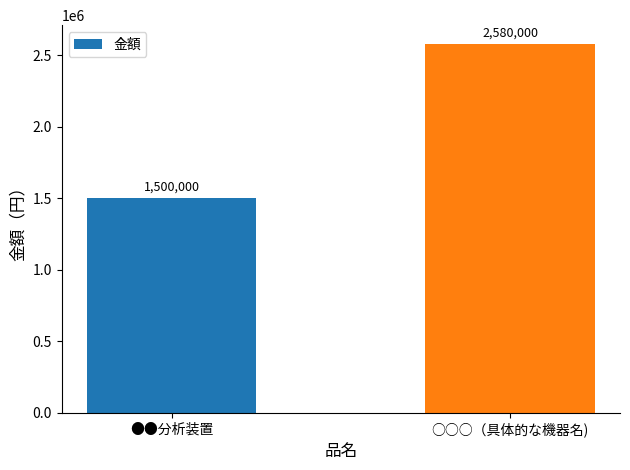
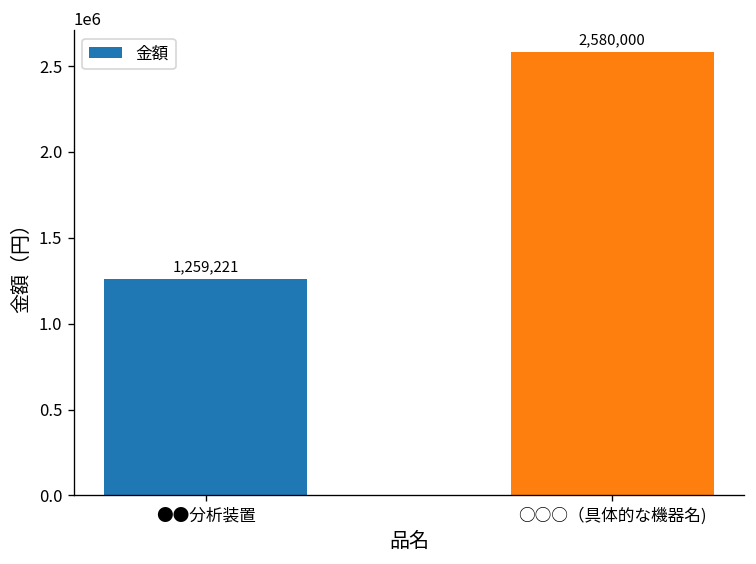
●●分析装置: 1,500,000 -> 1,259,221
